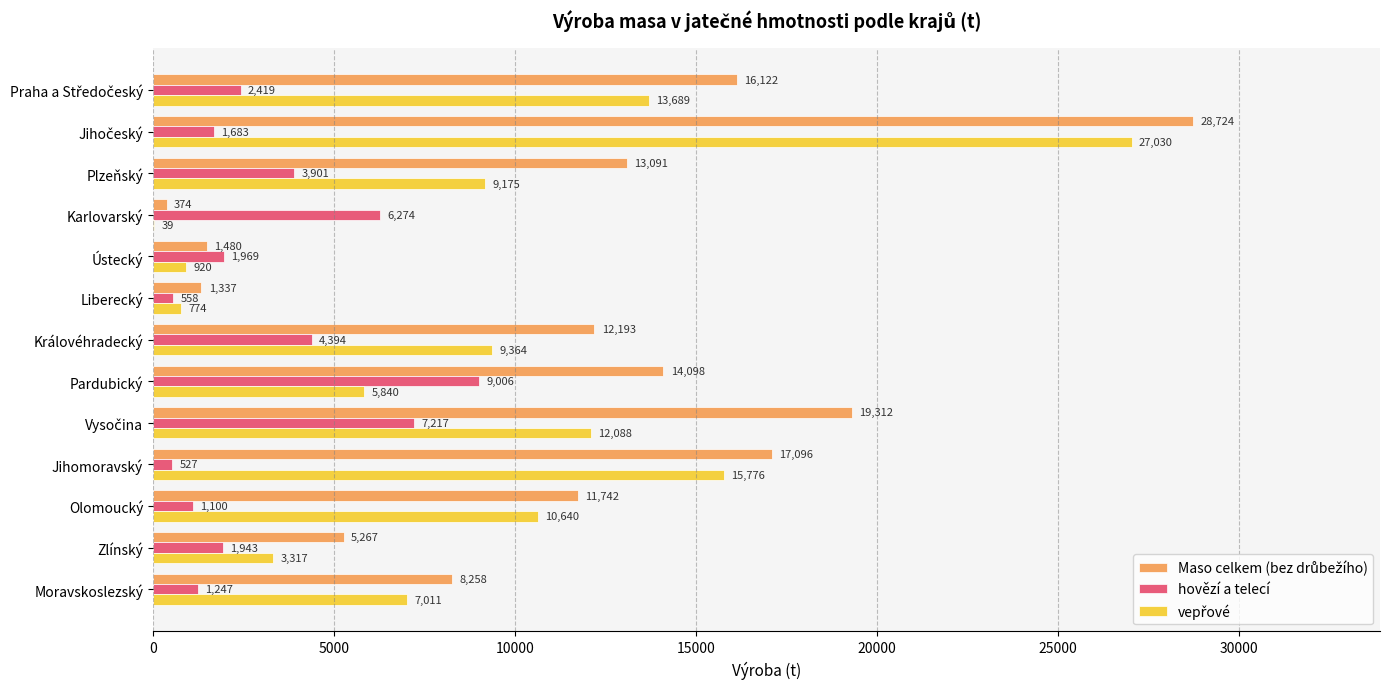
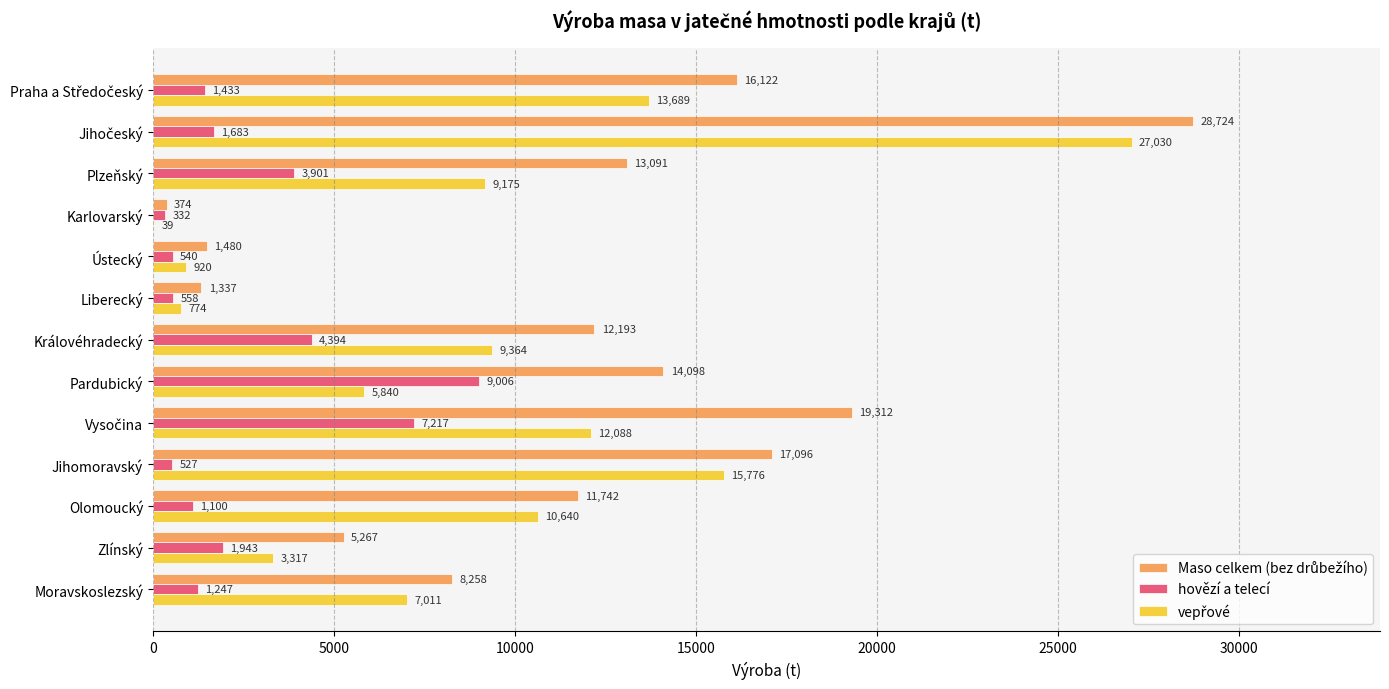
hovězí a telecí, Praha a Středočeský: 2,419 -> 1,433
hovězí a telecí, Karlovarský: 6,274 -> 332
hovězí a telecí, Ústecký: 1,969 -> 540
